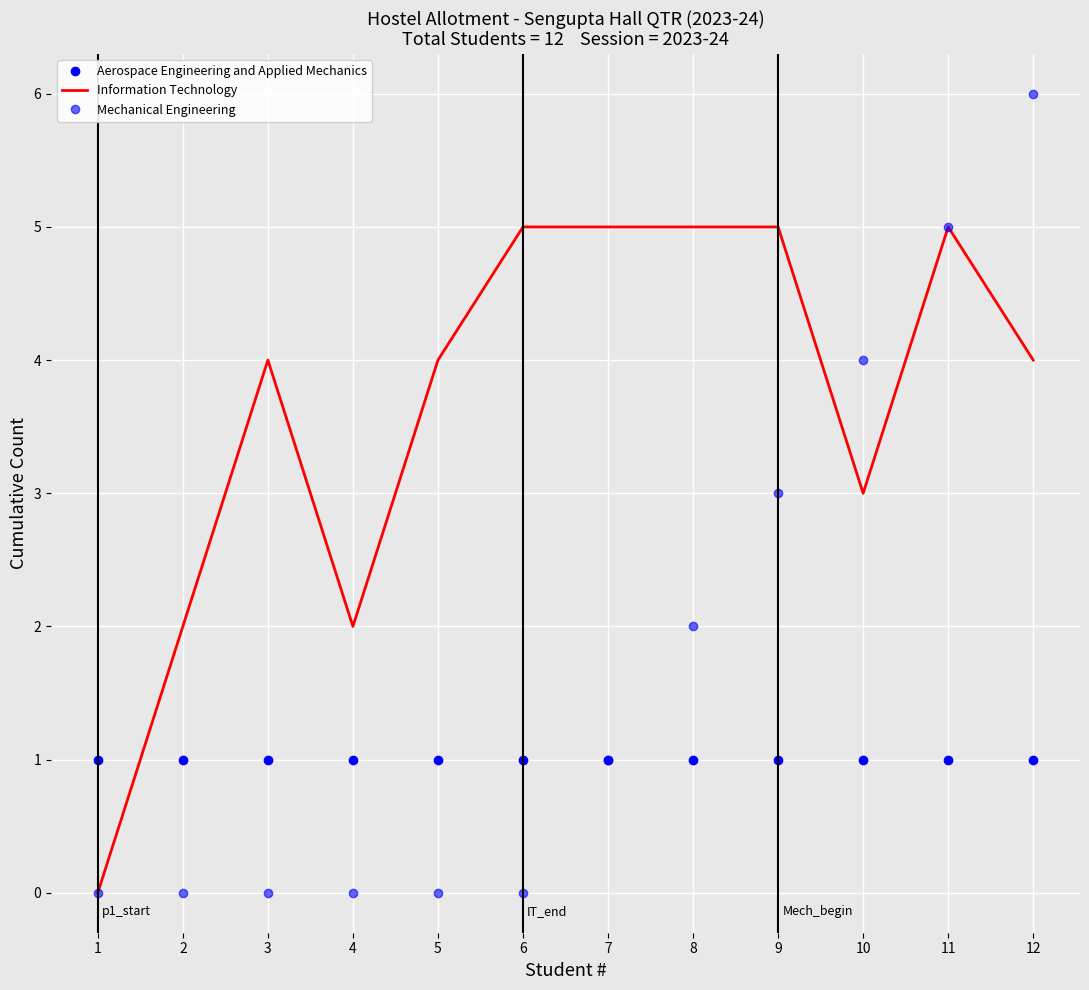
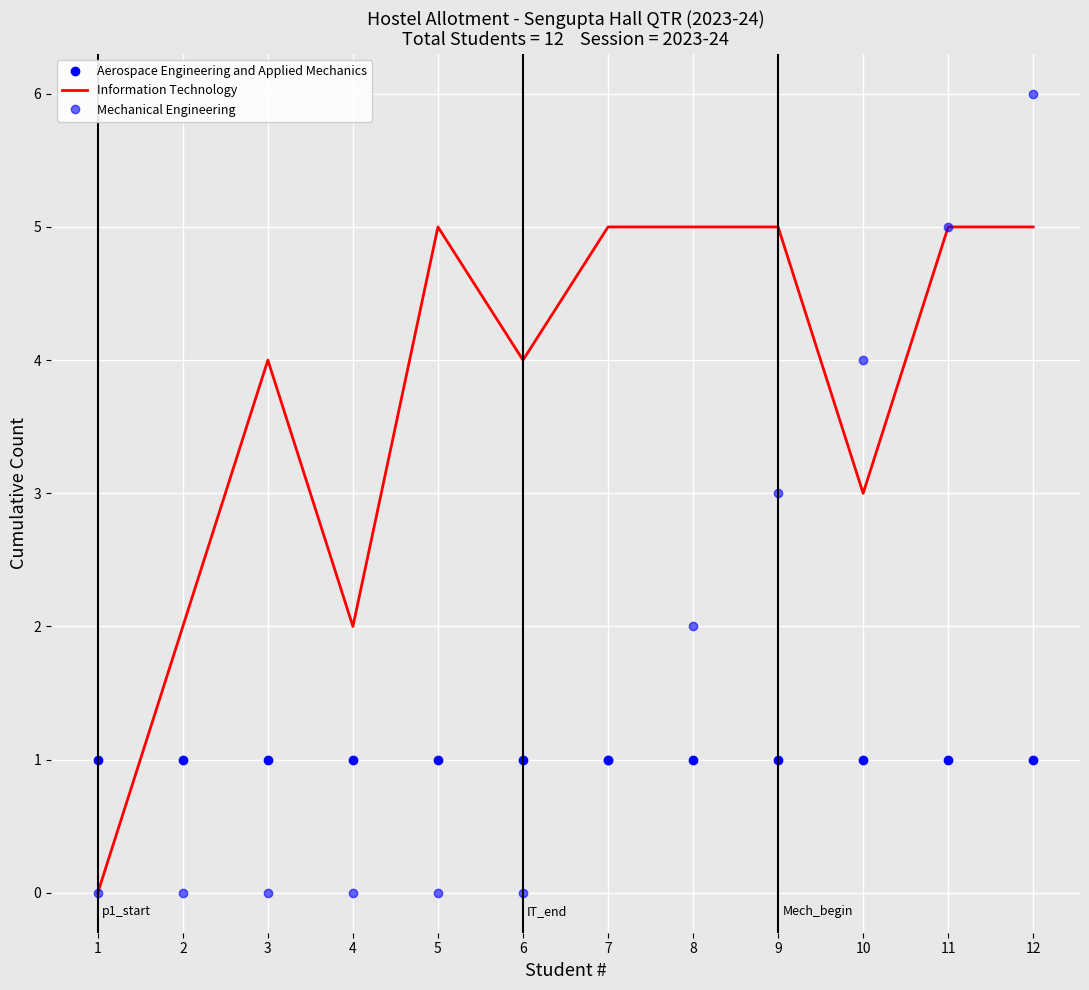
Information Technology, 5: 4 -> 5
Information Technology, 6: 5 -> 4
Information Technology, 12: 4 -> 5
